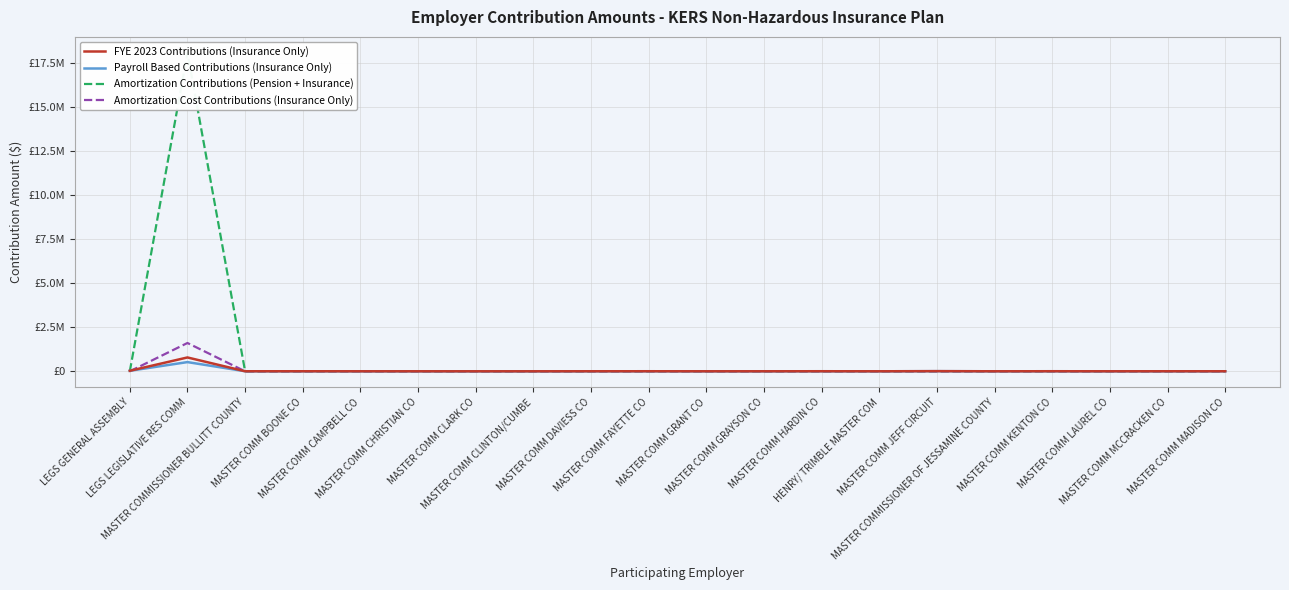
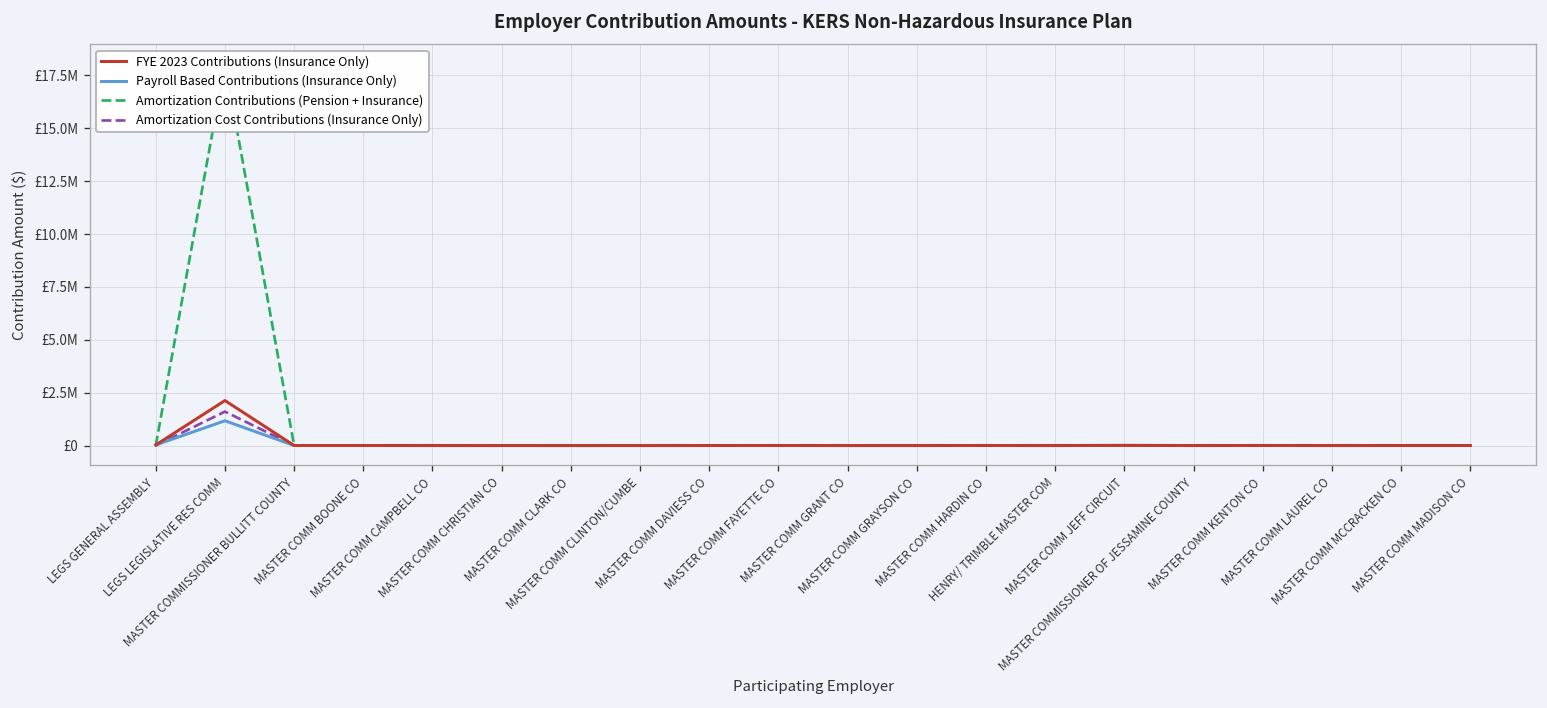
FYE 2023 Contributions (Insurance Only), LEGS LEGISLATIVE RES COMM: £800000 -> £2100000
Payroll Based Contributions (Insurance Only), LEGS LEGISLATIVE RES COMM: £500000 -> £1200000
